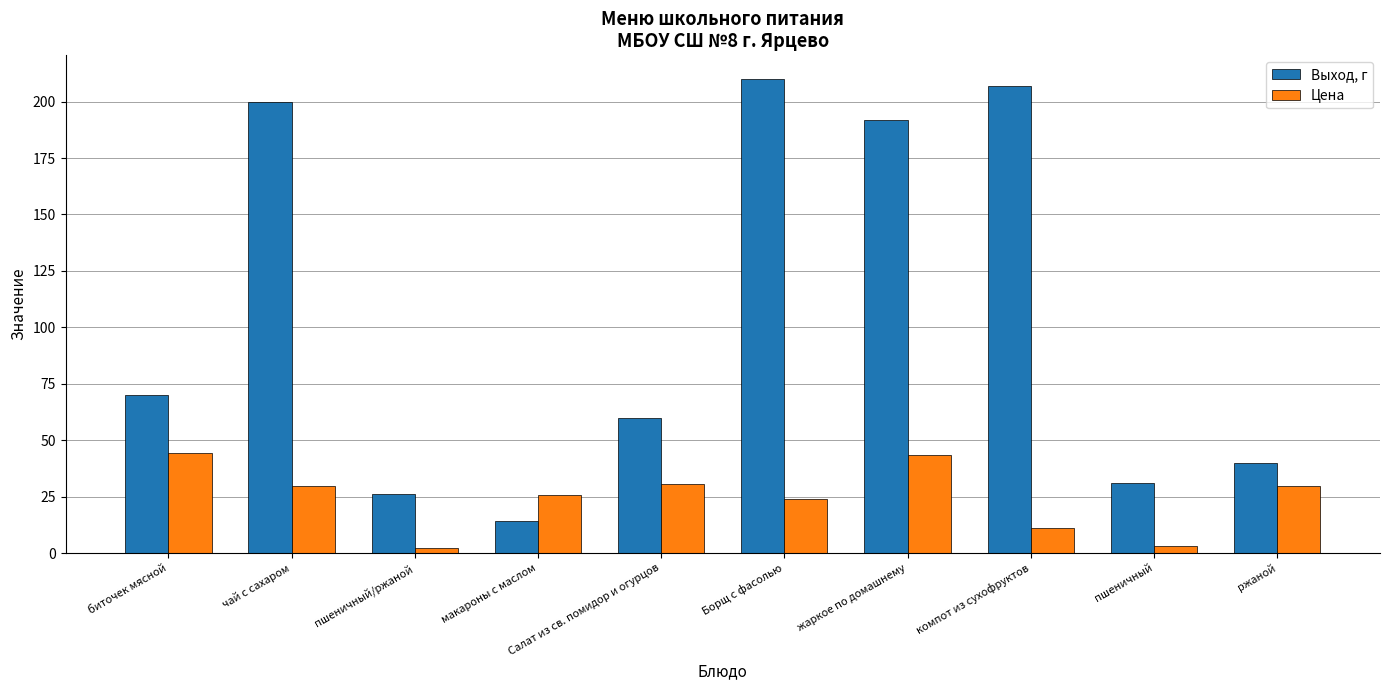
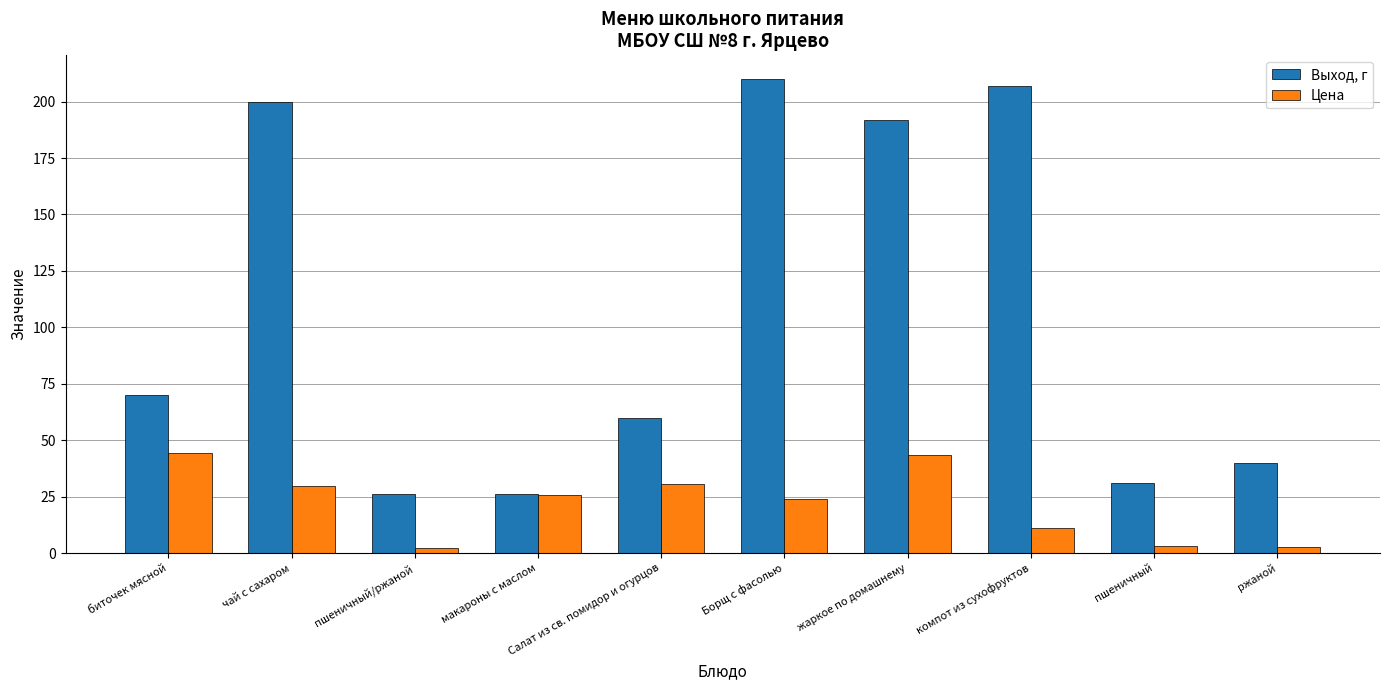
Выход, г, макароны с маслом: 14 -> 26
Цена, ржаной: 30 -> 3
